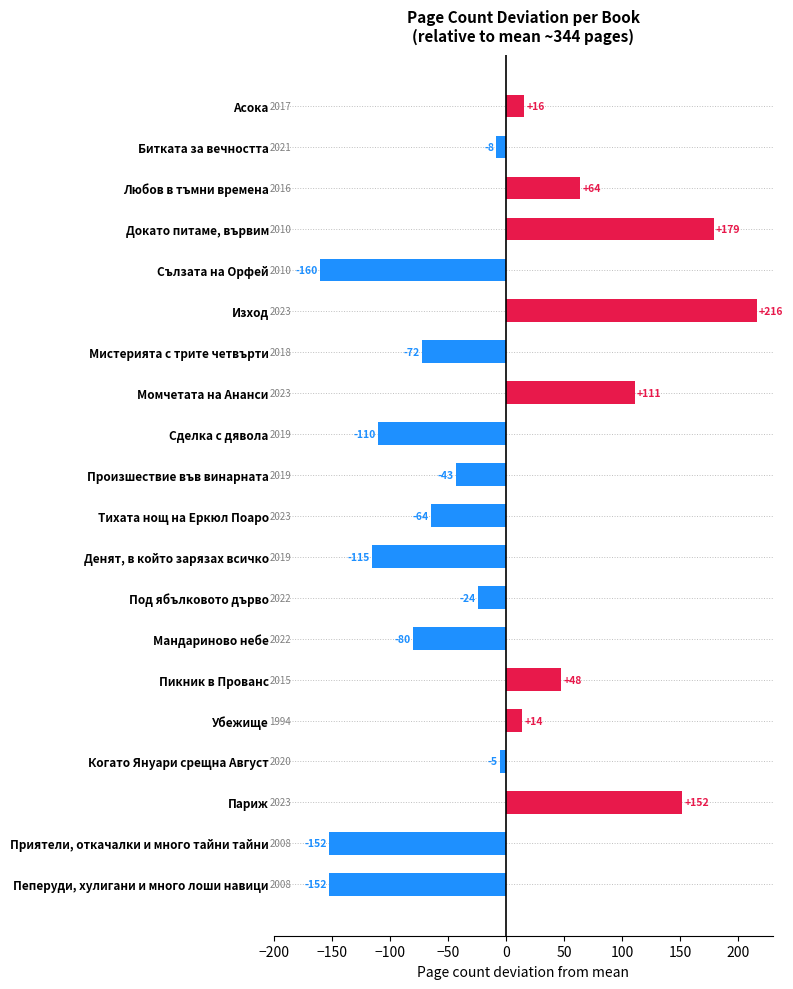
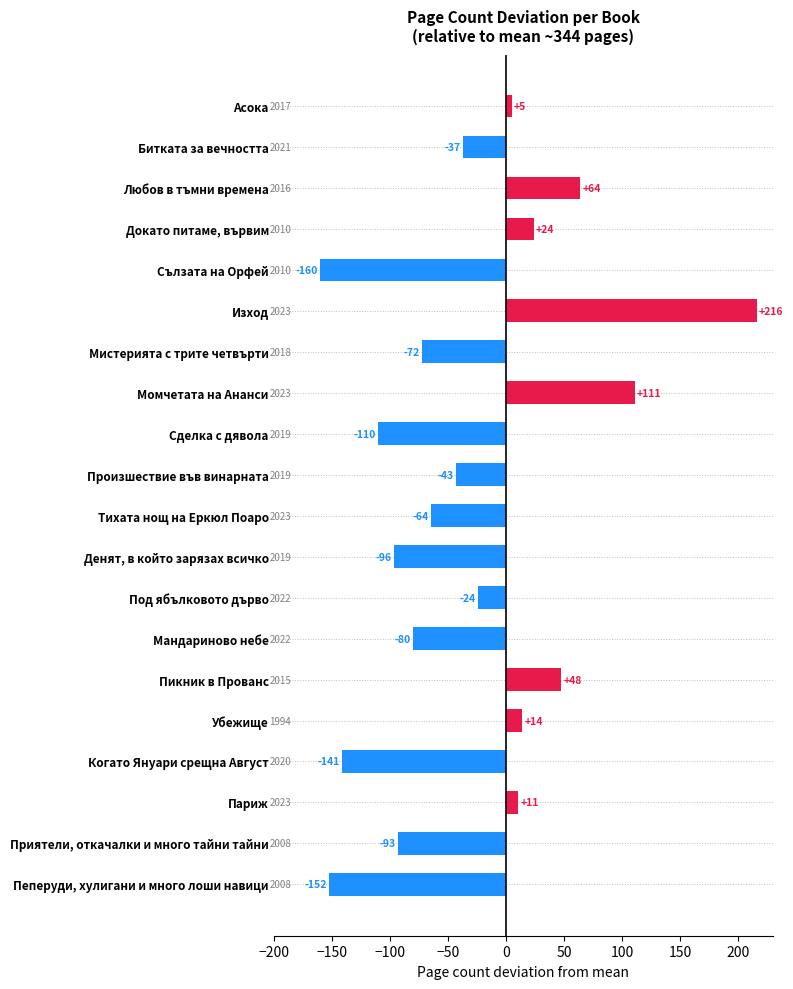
Асока: +16 -> +5
Битката за вечността: -8 -> -37
Докато питаме, вървим: +179 -> +24
Денят, в който зарязах всичко: -115 -> -96
Когато Януари срещна Август: -5 -> -141
Париж: +152 -> +11
Приятели, откачалки и много тайни тайни: -152 -> -93
